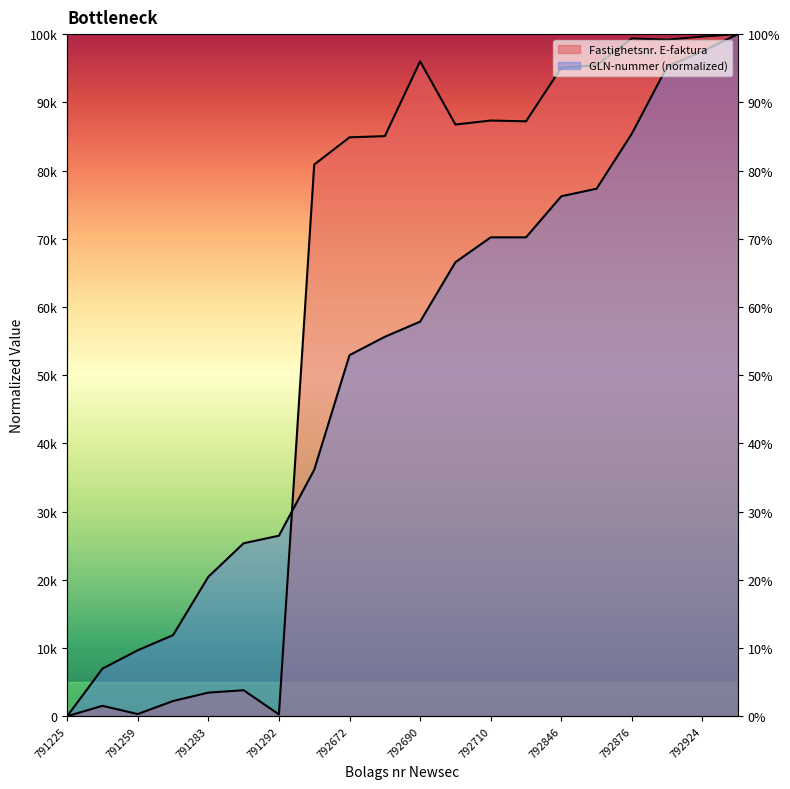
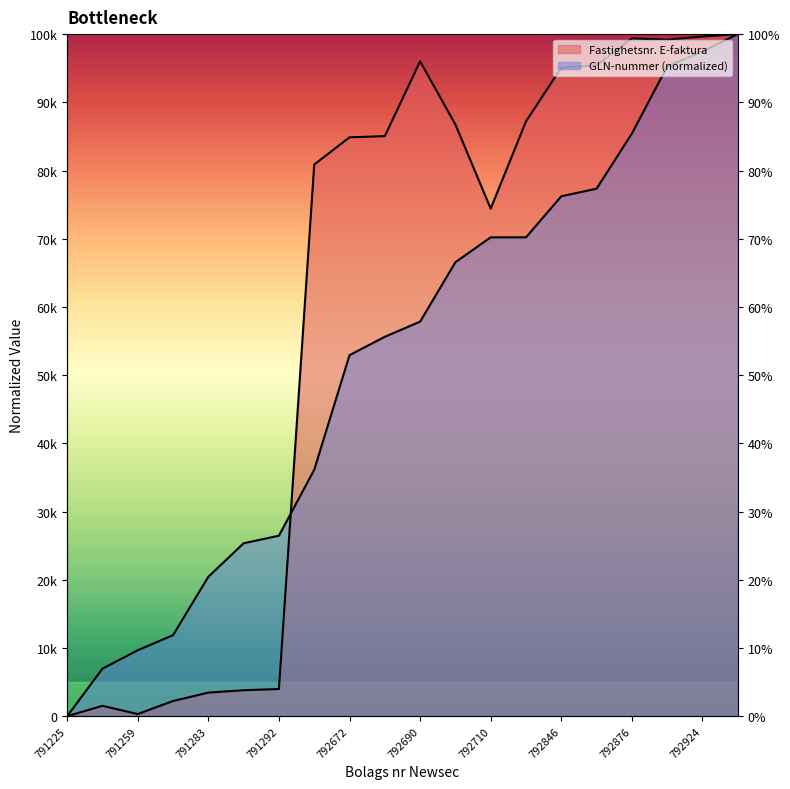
Fastighetsnr. E-faktura, 791292: 0 -> 4000
Fastighetsnr. E-faktura, 792710: 87000 -> 74000
